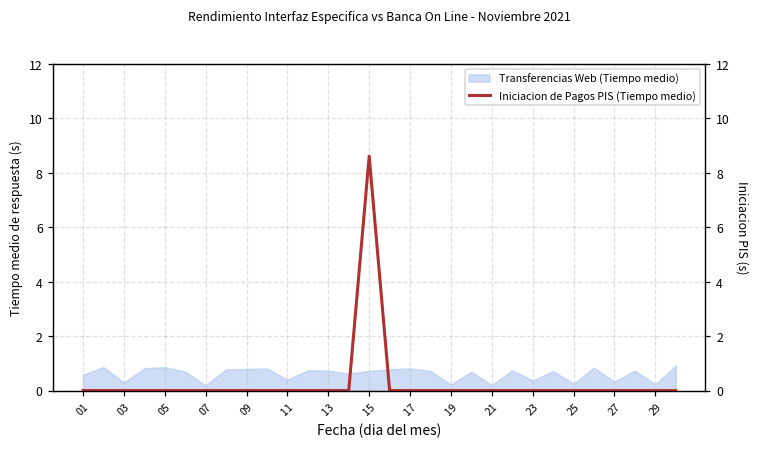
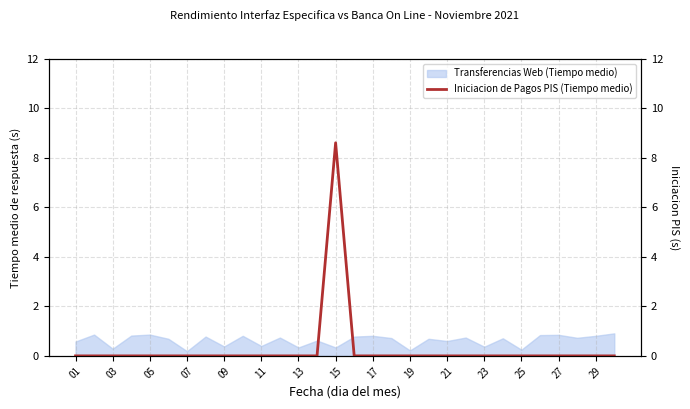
Transferencias Web (Tiempo medio), 09: 0.8 -> 0.4
Transferencias Web (Tiempo medio), 13: 0.7 -> 0.3
Transferencias Web (Tiempo medio), 15: 0.7 -> 0.3
Transferencias Web (Tiempo medio), 21: 0.2 -> 0.6
Transferencias Web (Tiempo medio), 27: 0.3 -> 0.9
Transferencias Web (Tiempo medio), 29: 0.2 -> 0.8
